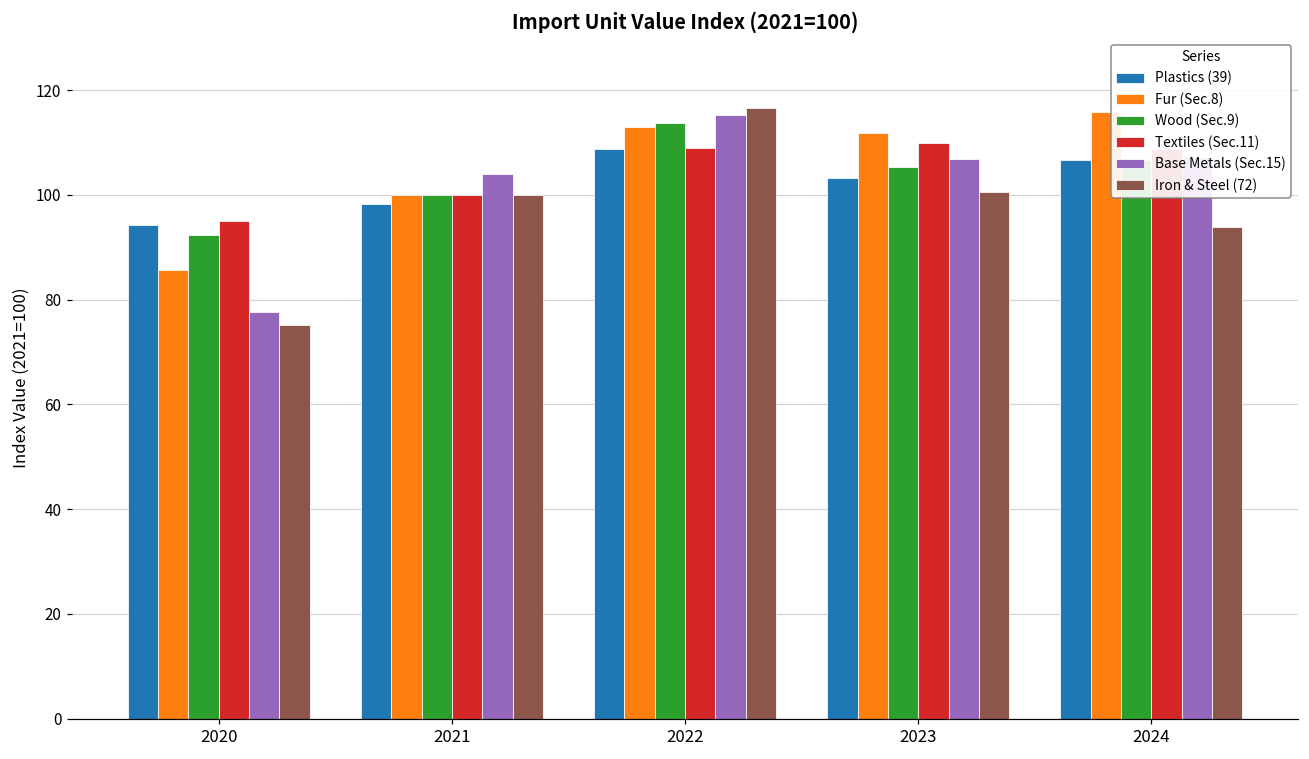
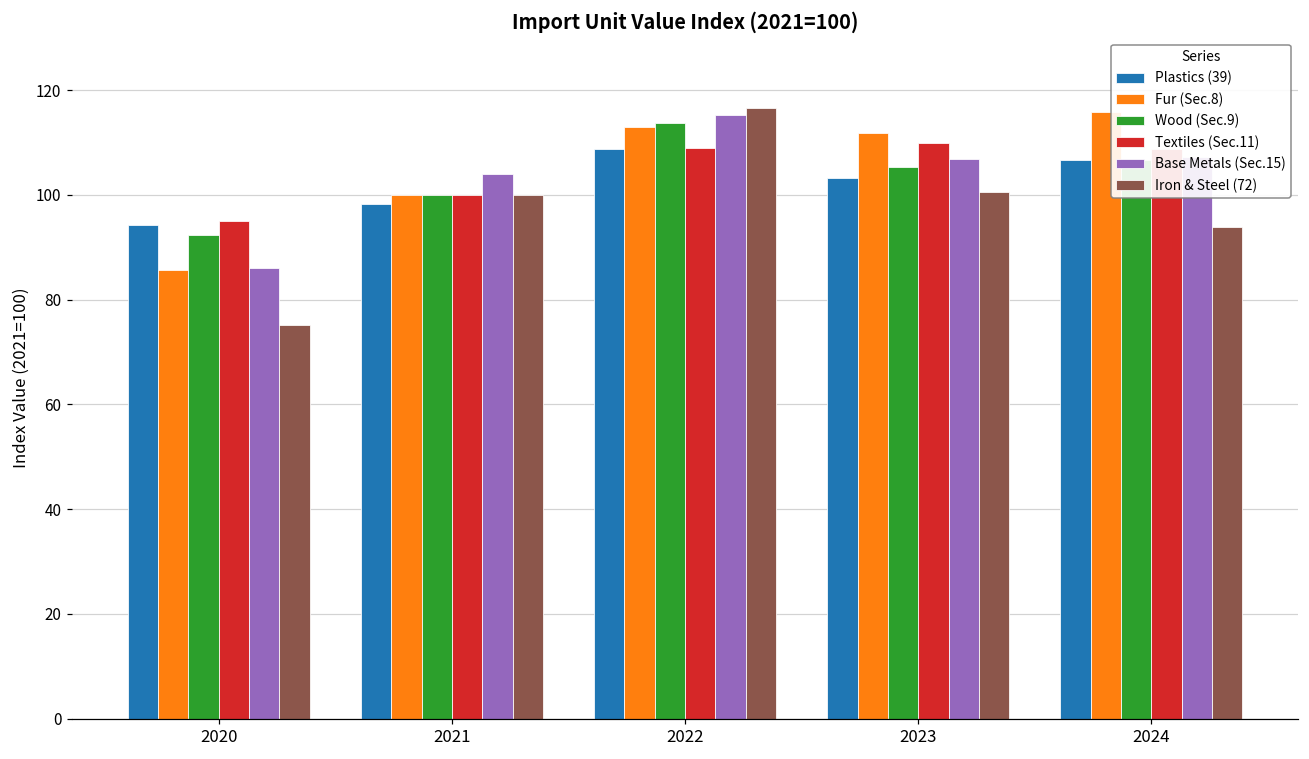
Base Metals (Sec.15), 2020: 78 -> 86
